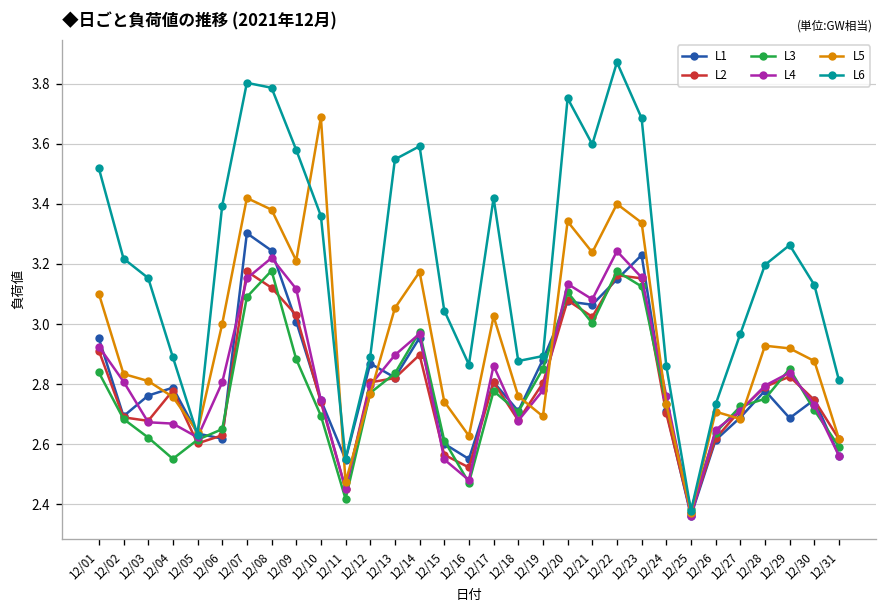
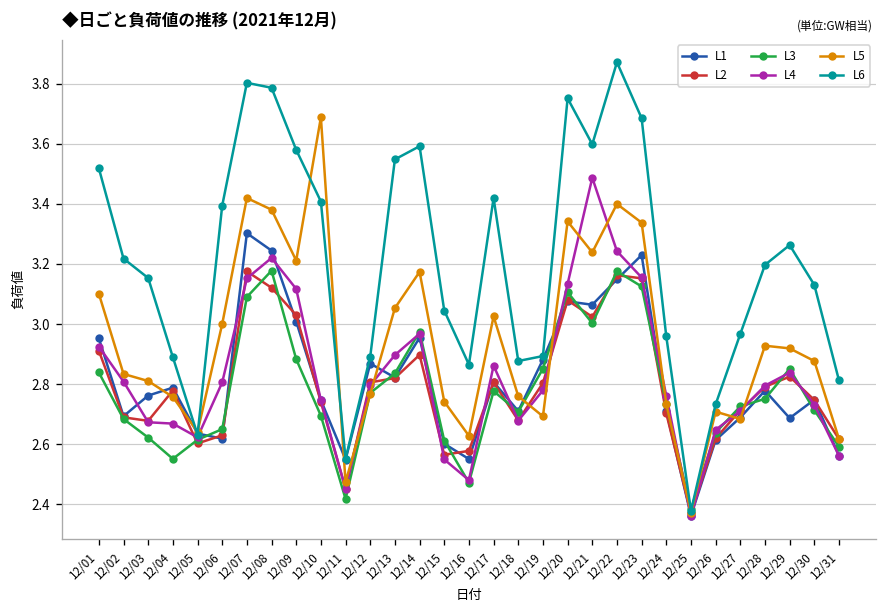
L6, 12/10: 3.36 -> 3.41
L2, 12/16: 2.52 -> 2.58
L4, 12/21: 3.08 -> 3.49
L6, 12/24: 2.86 -> 2.96
